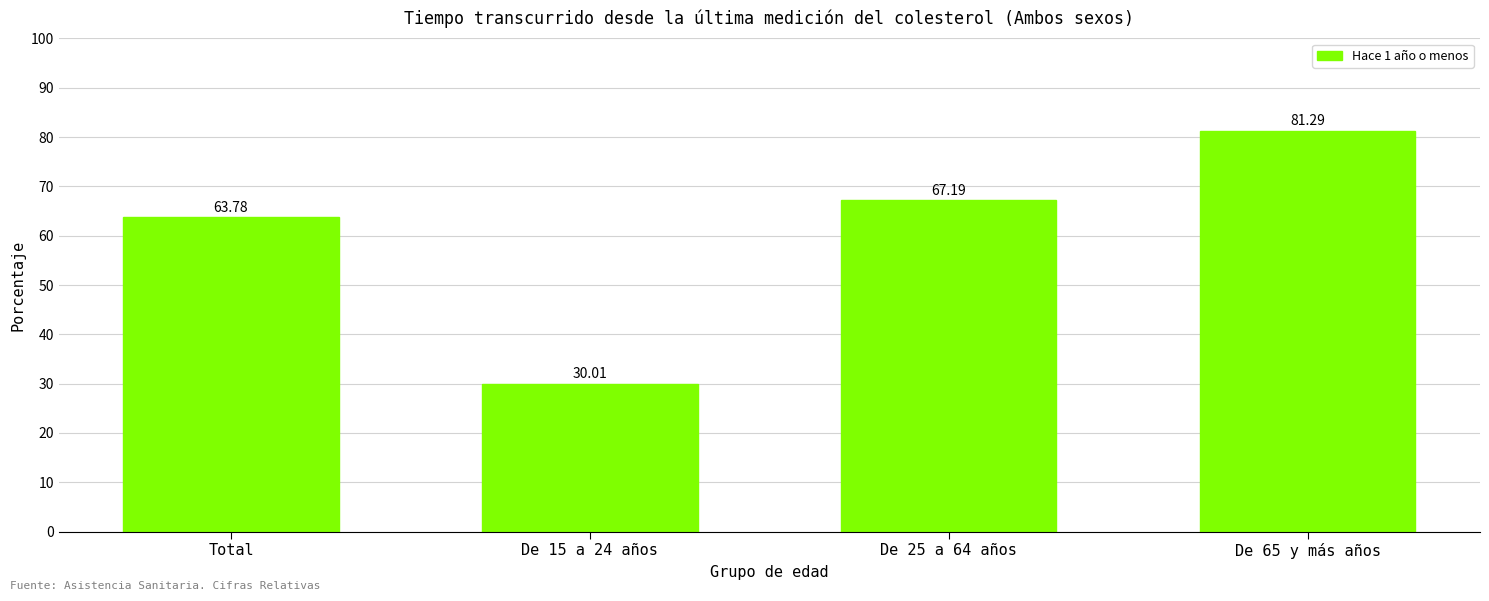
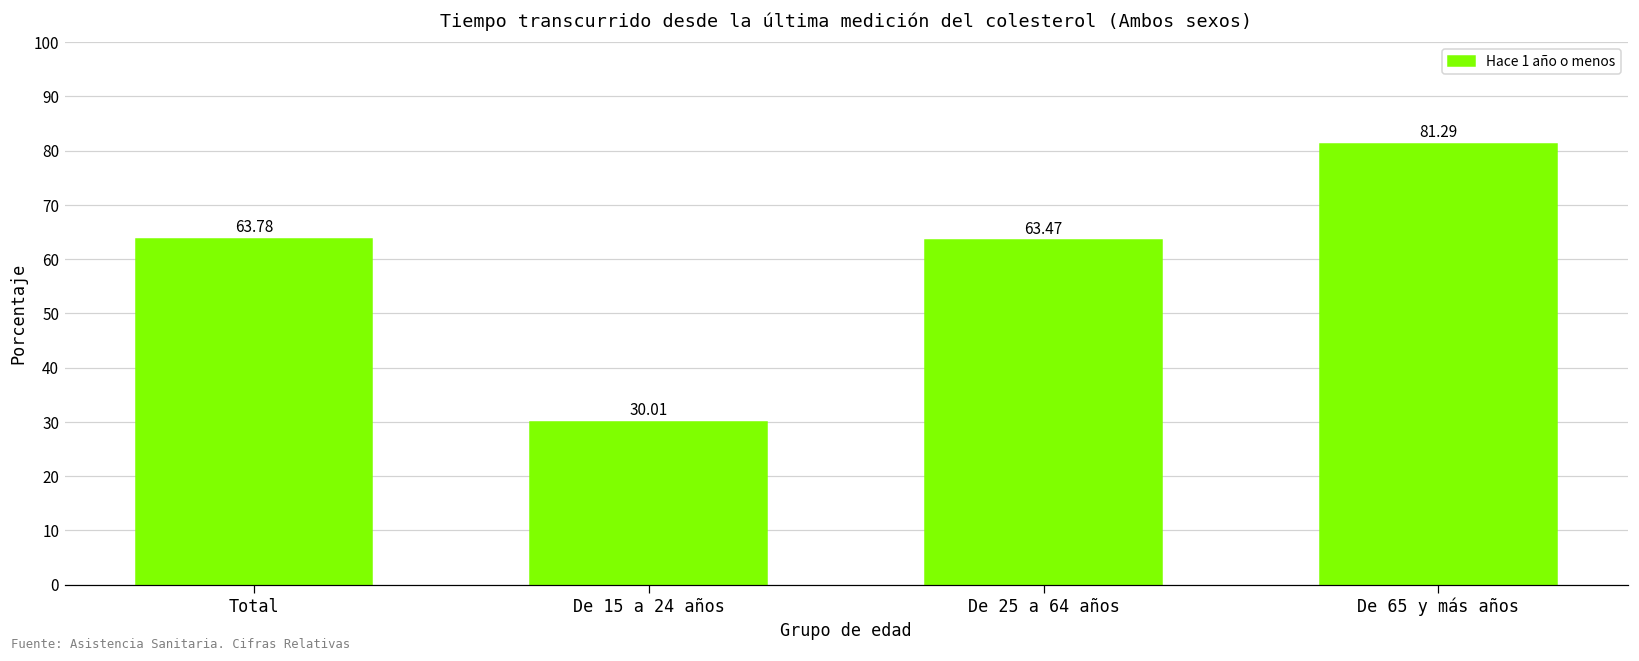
De 25 a 64 años: 67.19 -> 63.47
